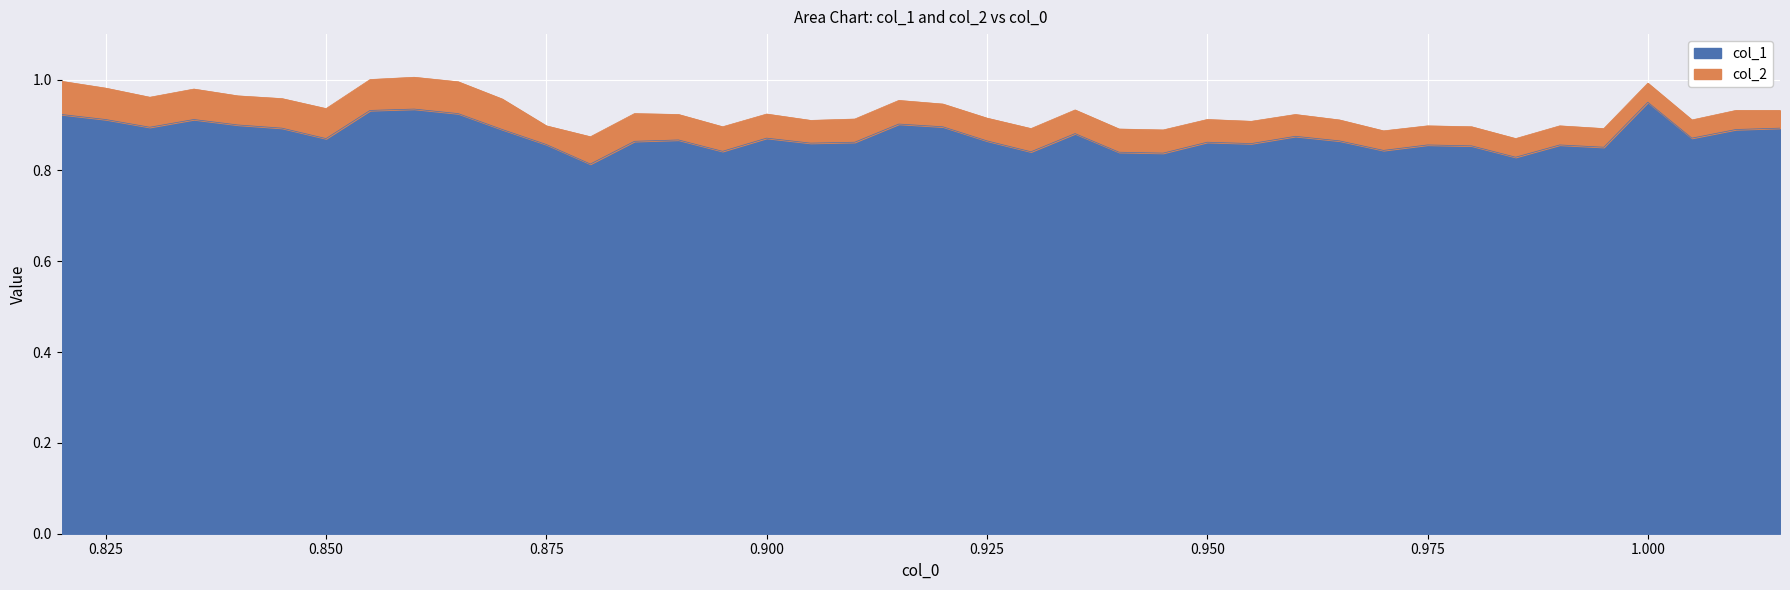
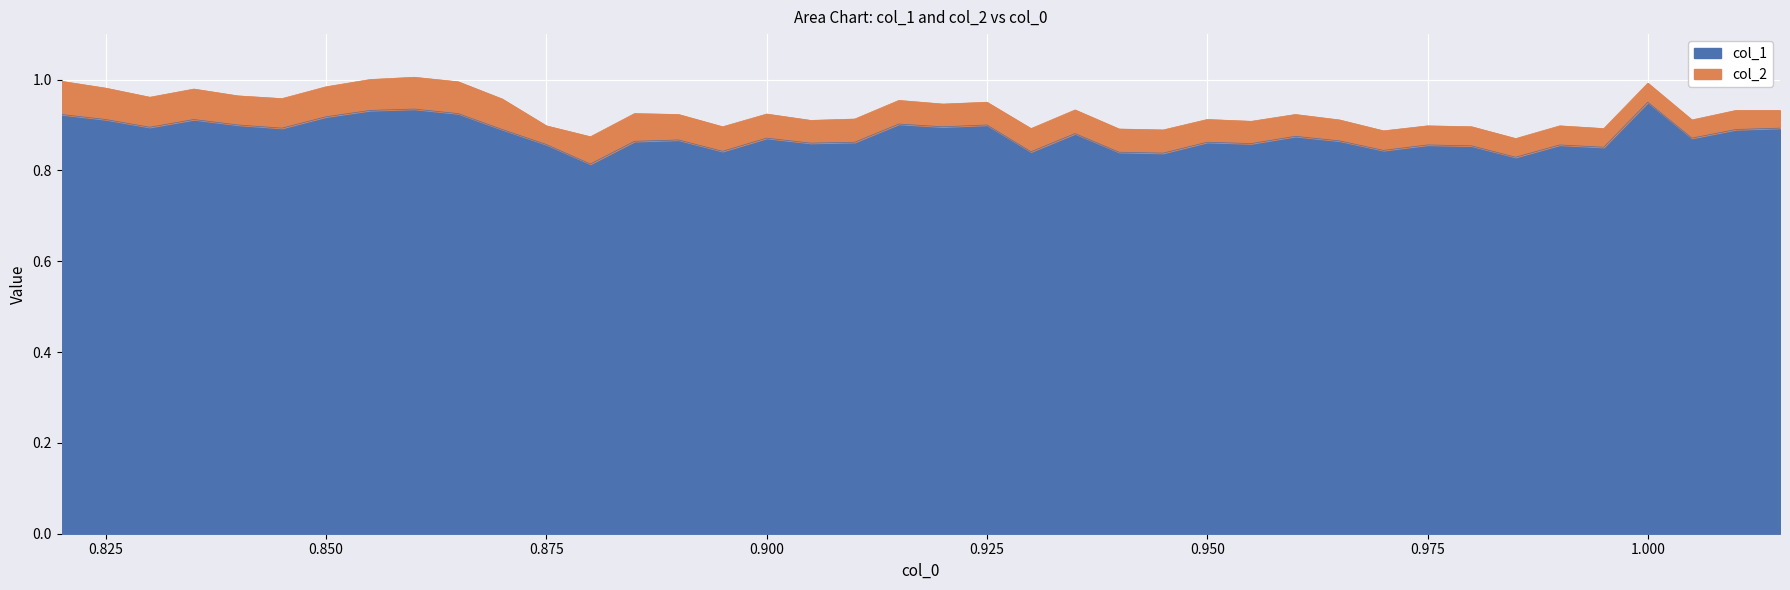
col_1, 0.850: 0.87 -> 0.92
col_1, 0.925: 0.87 -> 0.90
